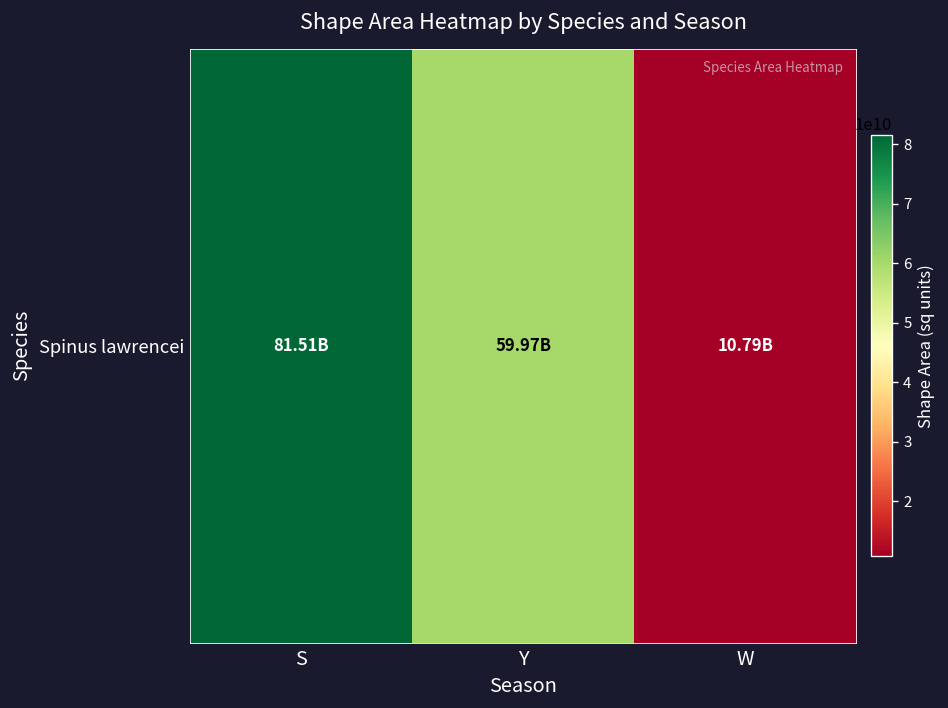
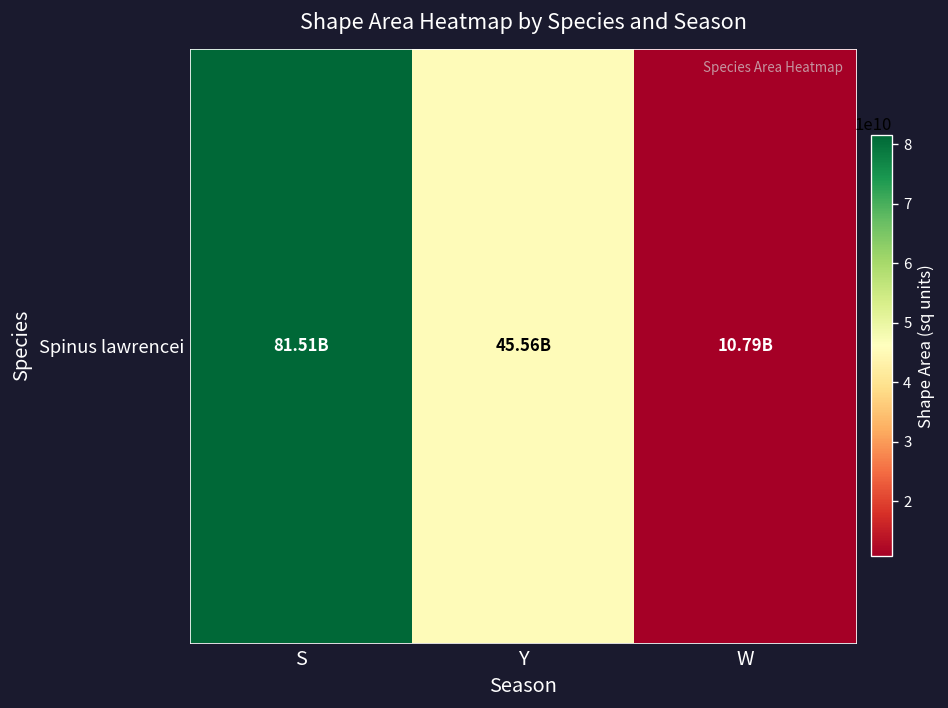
Spinus lawrencei, Y: 59.97B -> 45.56B
